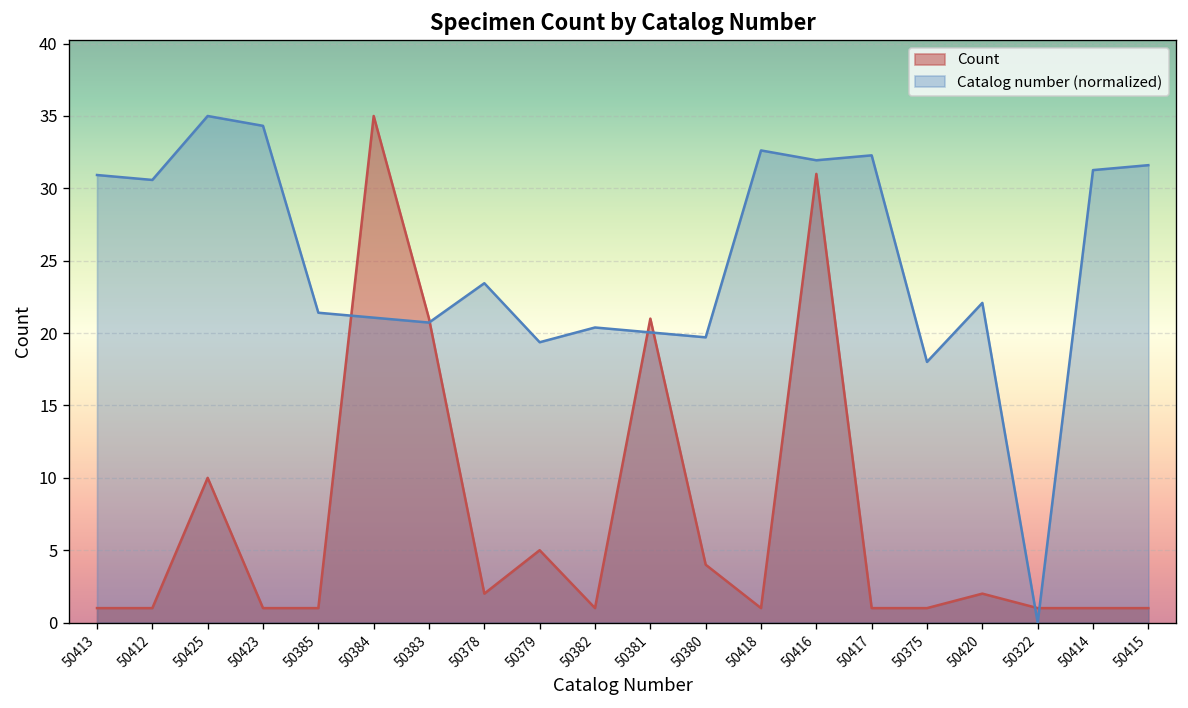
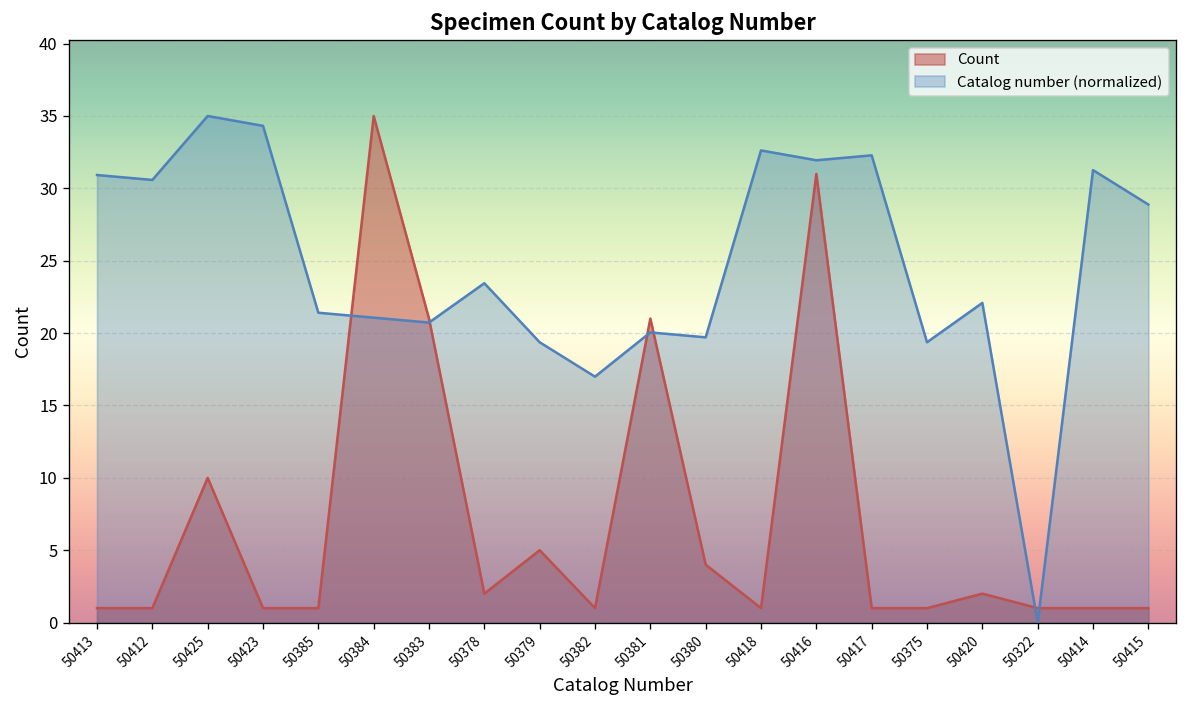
Catalog number (normalized), 50382: 20.4 -> 17.0
Catalog number (normalized), 50375: 18.0 -> 19.4
Catalog number (normalized), 50415: 31.6 -> 28.9
